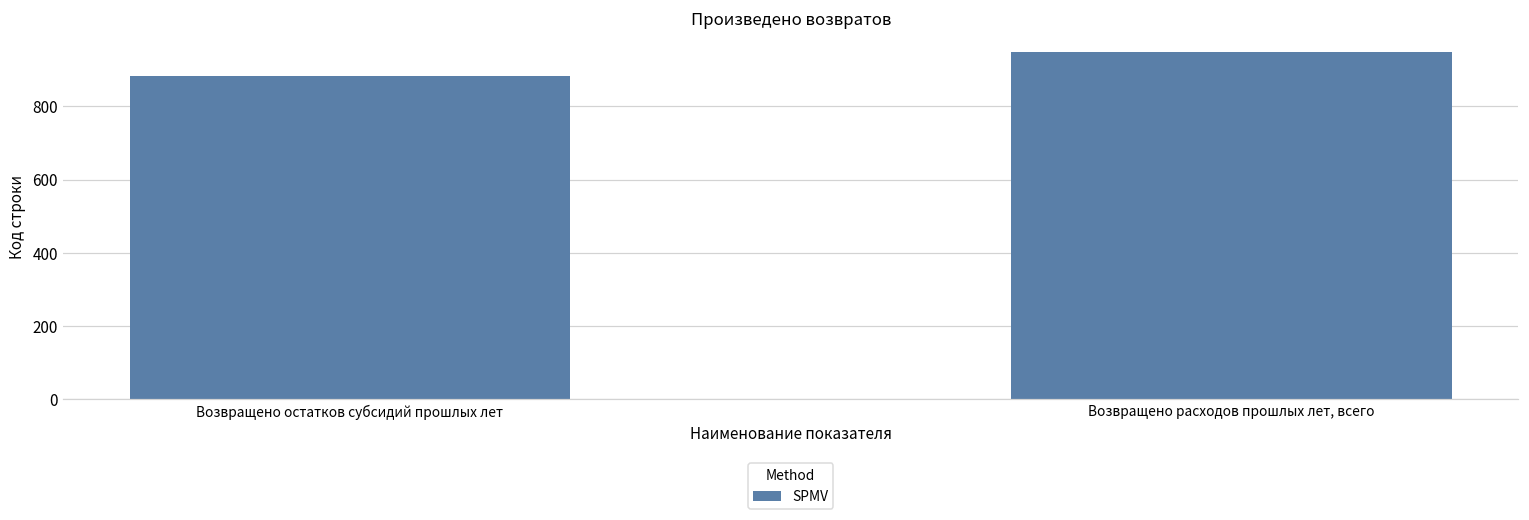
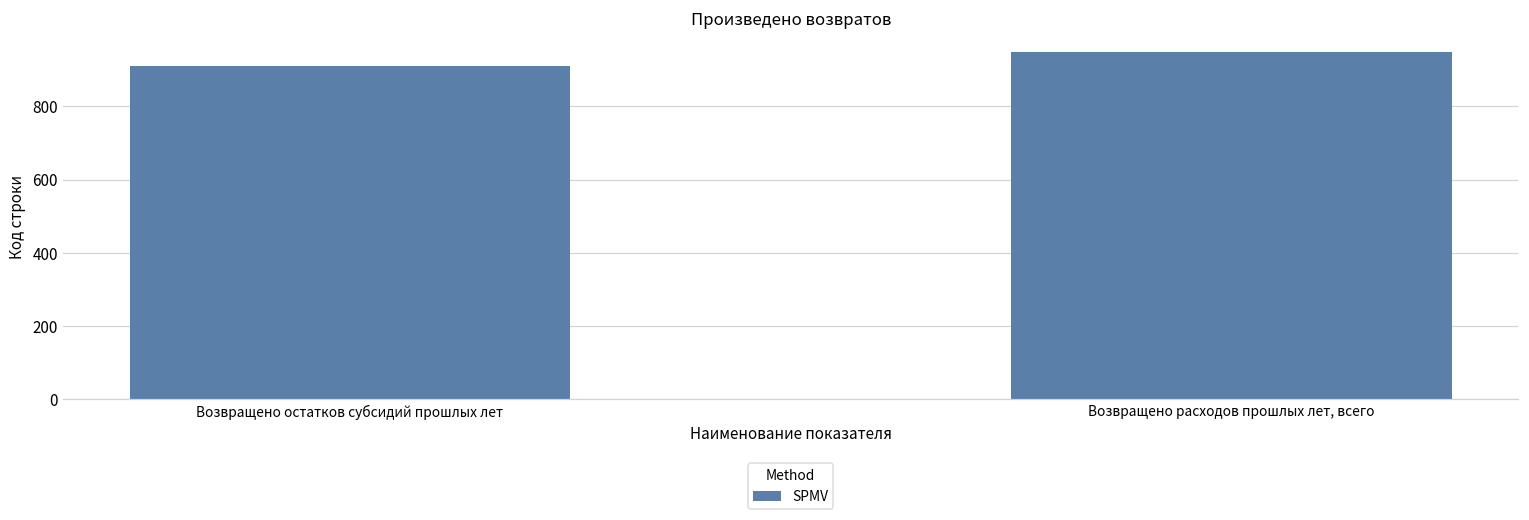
Возвращено остатков субсидий прошлых лет: 880 -> 910
